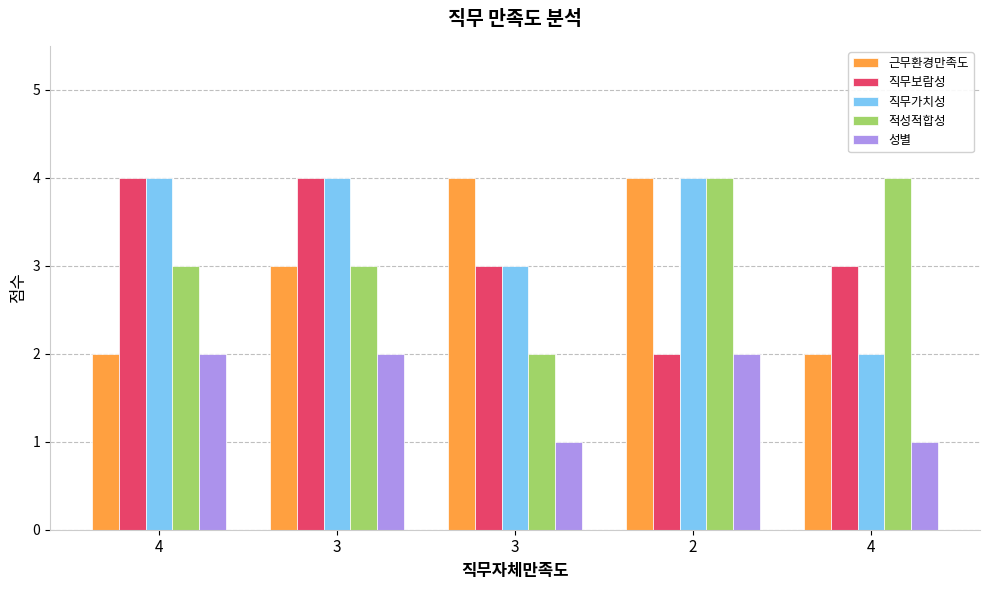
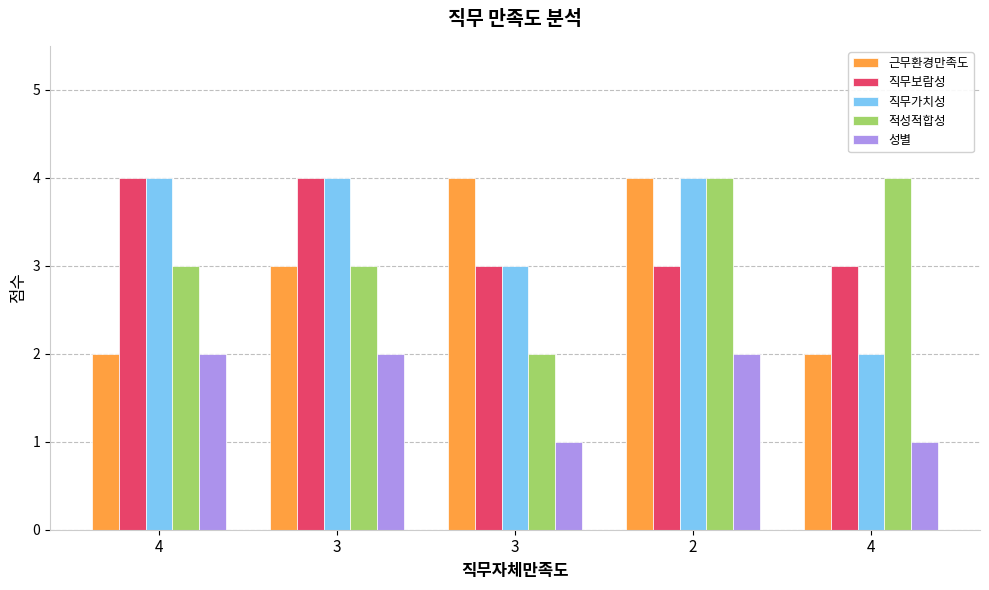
직무보람성, 2: 2 -> 3
